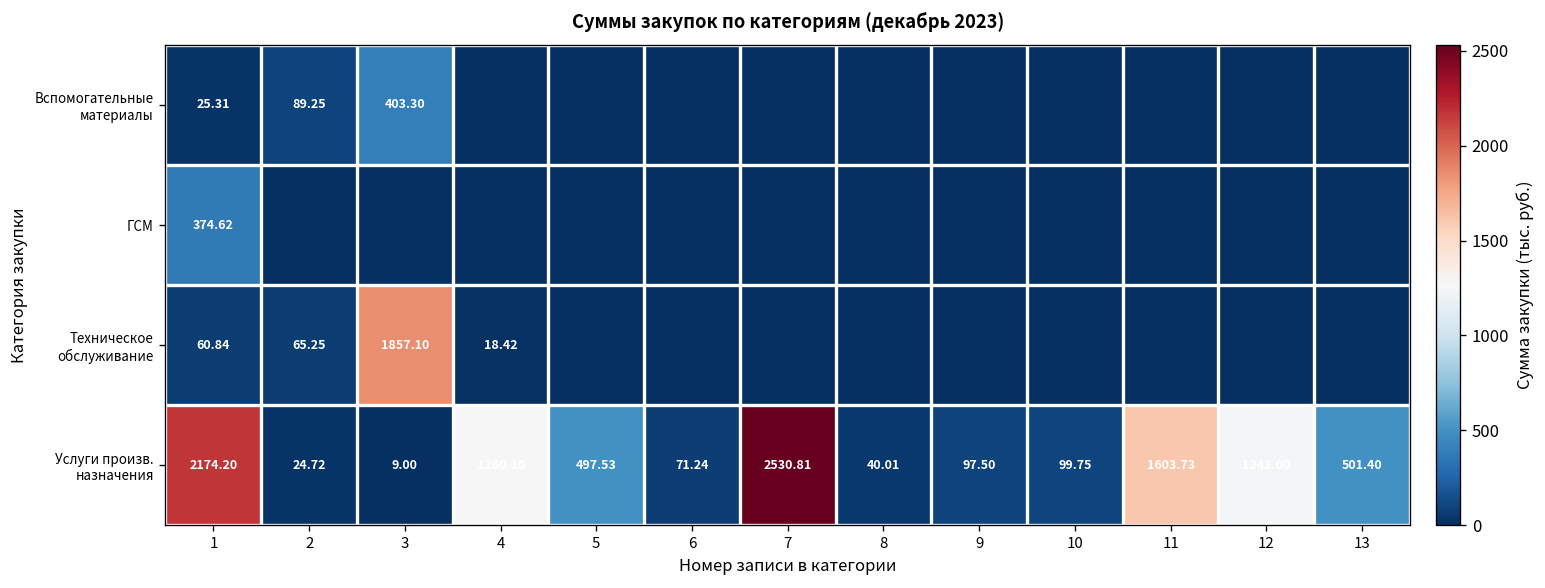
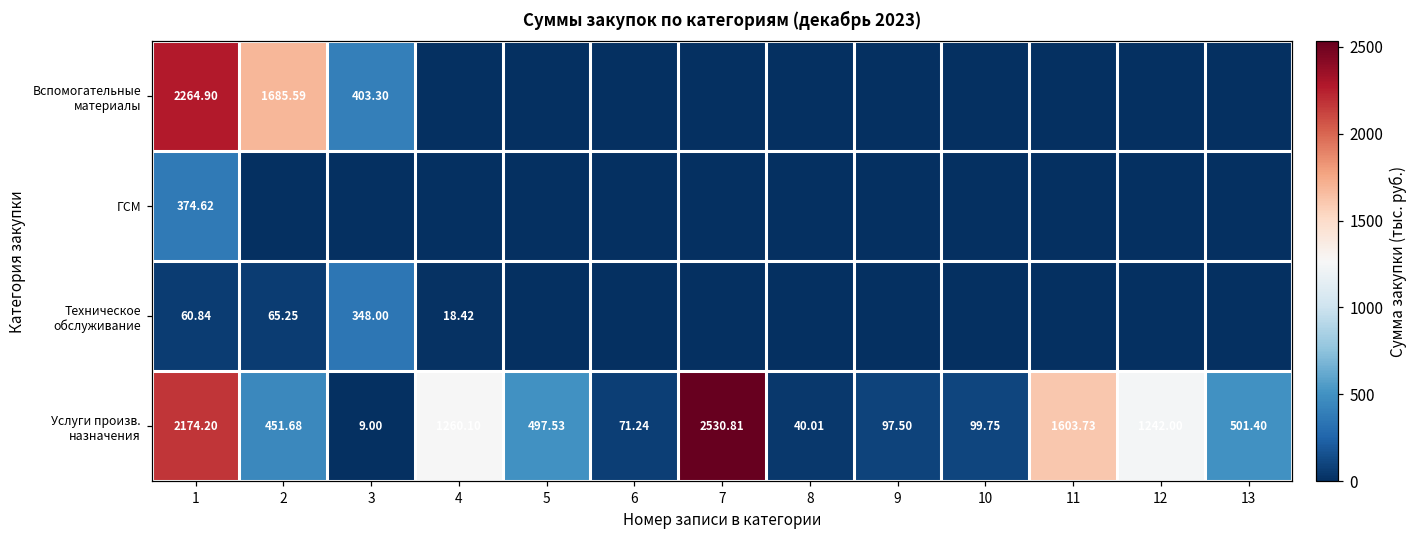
Вспомогательные материалы, 1: 25.31 -> 2264.90
Вспомогательные материалы, 2: 89.25 -> 1685.59
Техническое обслуживание, 3: 1857.10 -> 348.00
Услуги произв. назначения, 2: 24.72 -> 451.68
